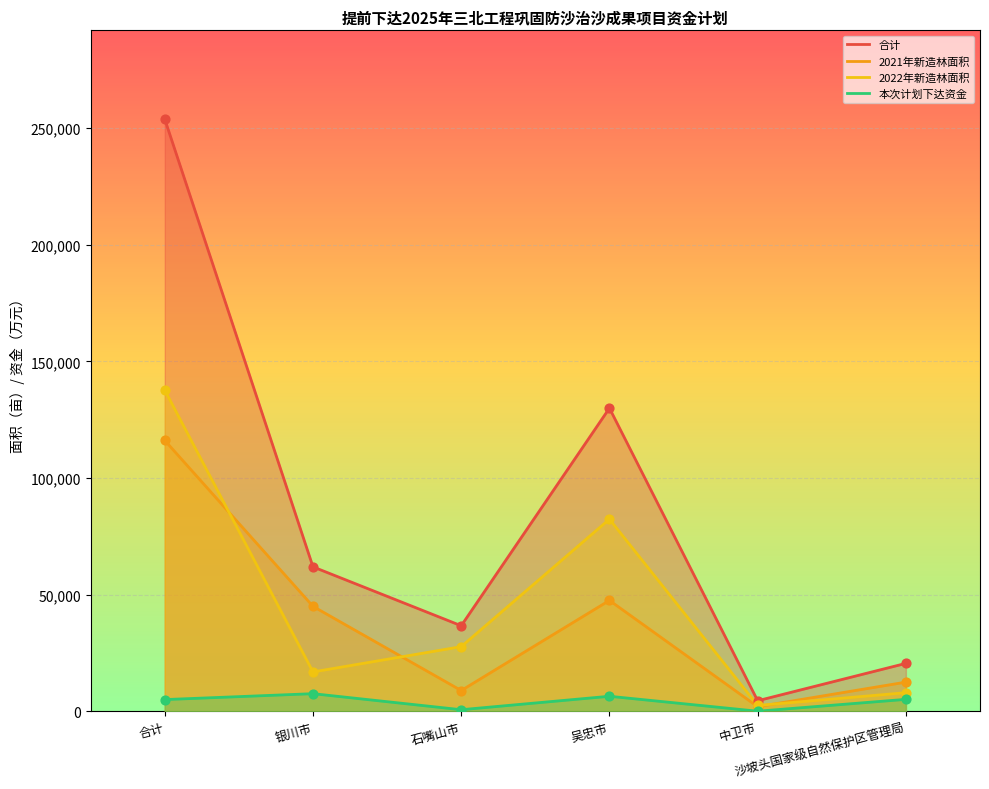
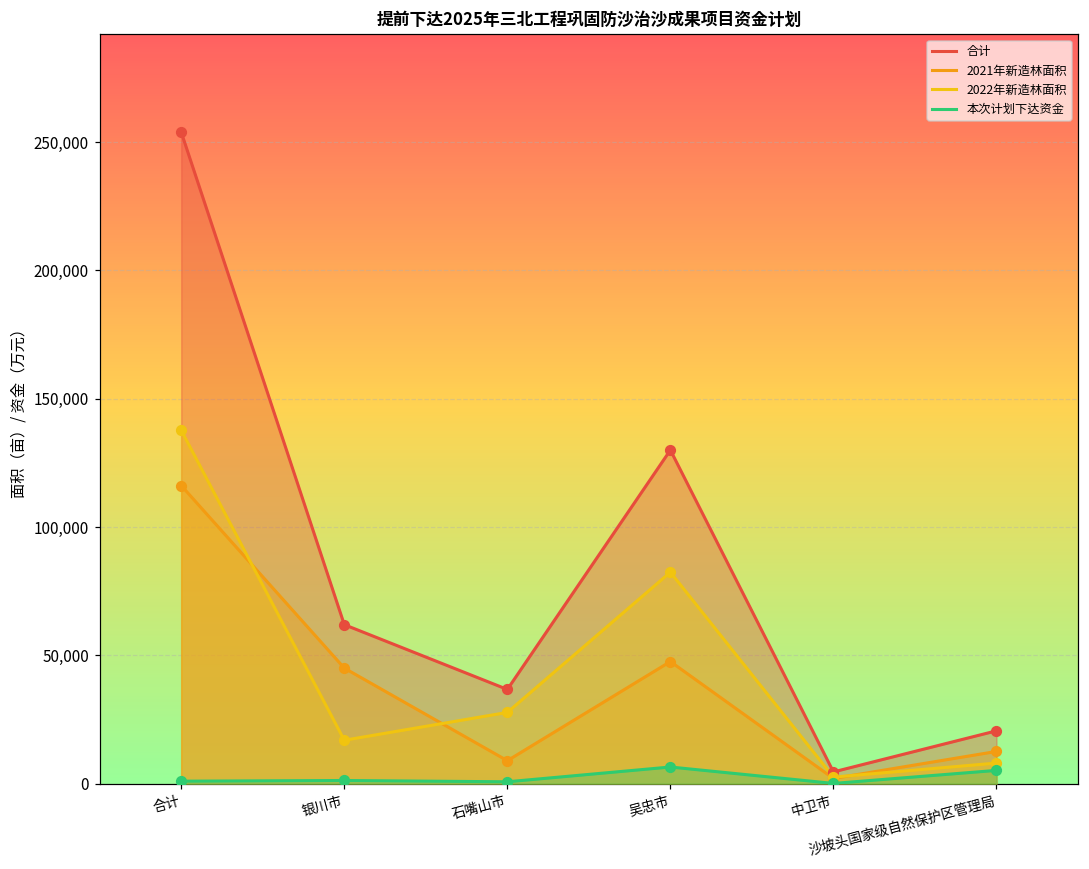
本次计划下达资金, 合计: 5,000 -> 1,000
本次计划下达资金, 银川市: 8,000 -> 1,000
